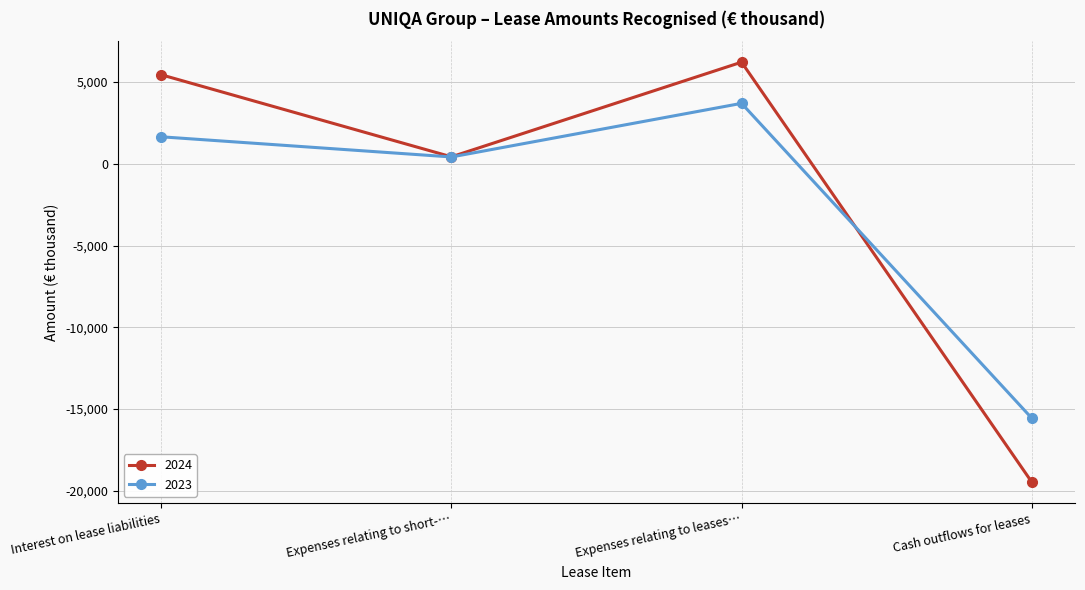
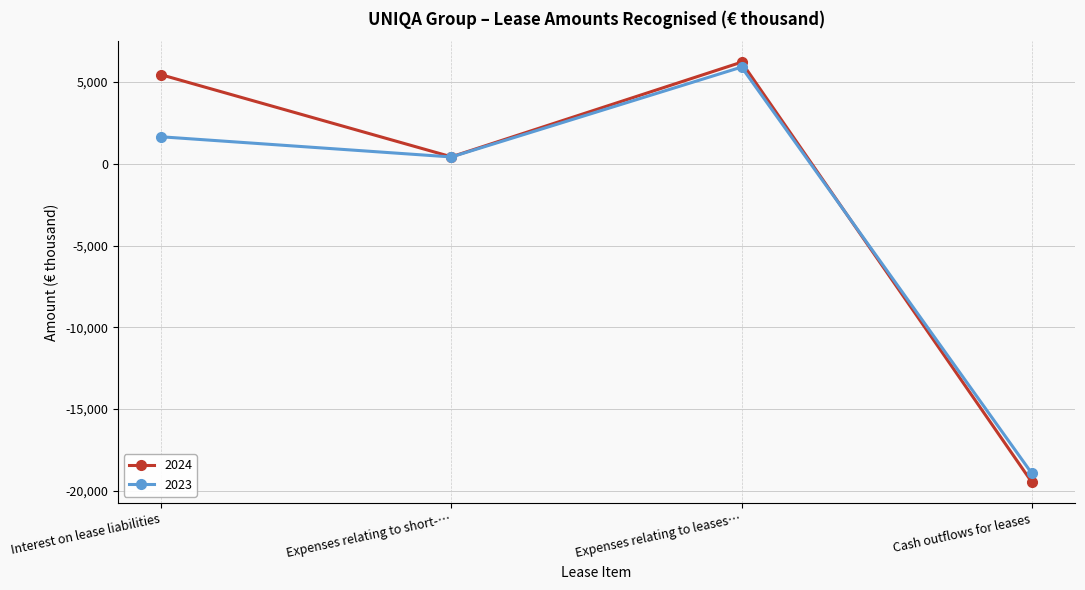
2023, Expenses relating to leases…: 3,700 -> 5,900
2023, Cash outflows for leases: -15,600 -> -18,900
